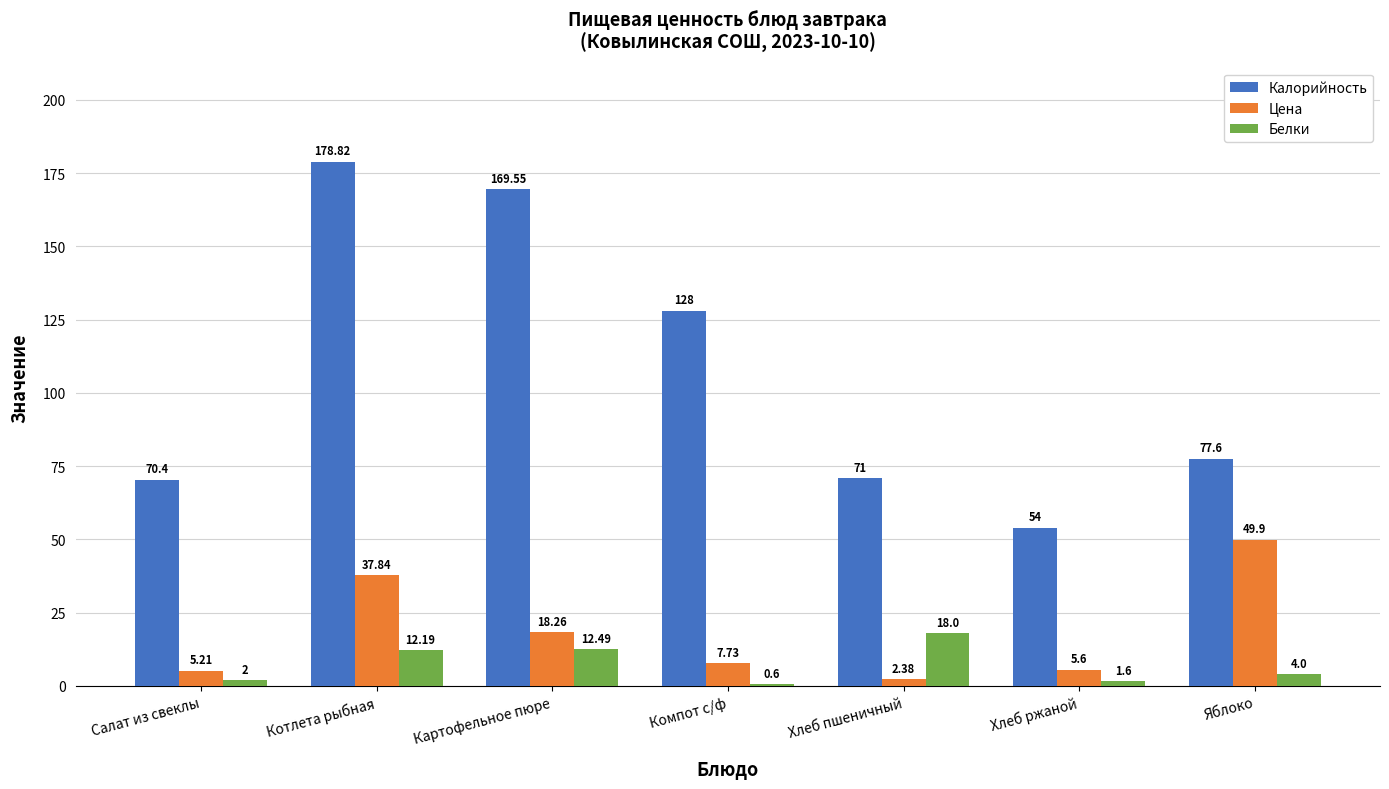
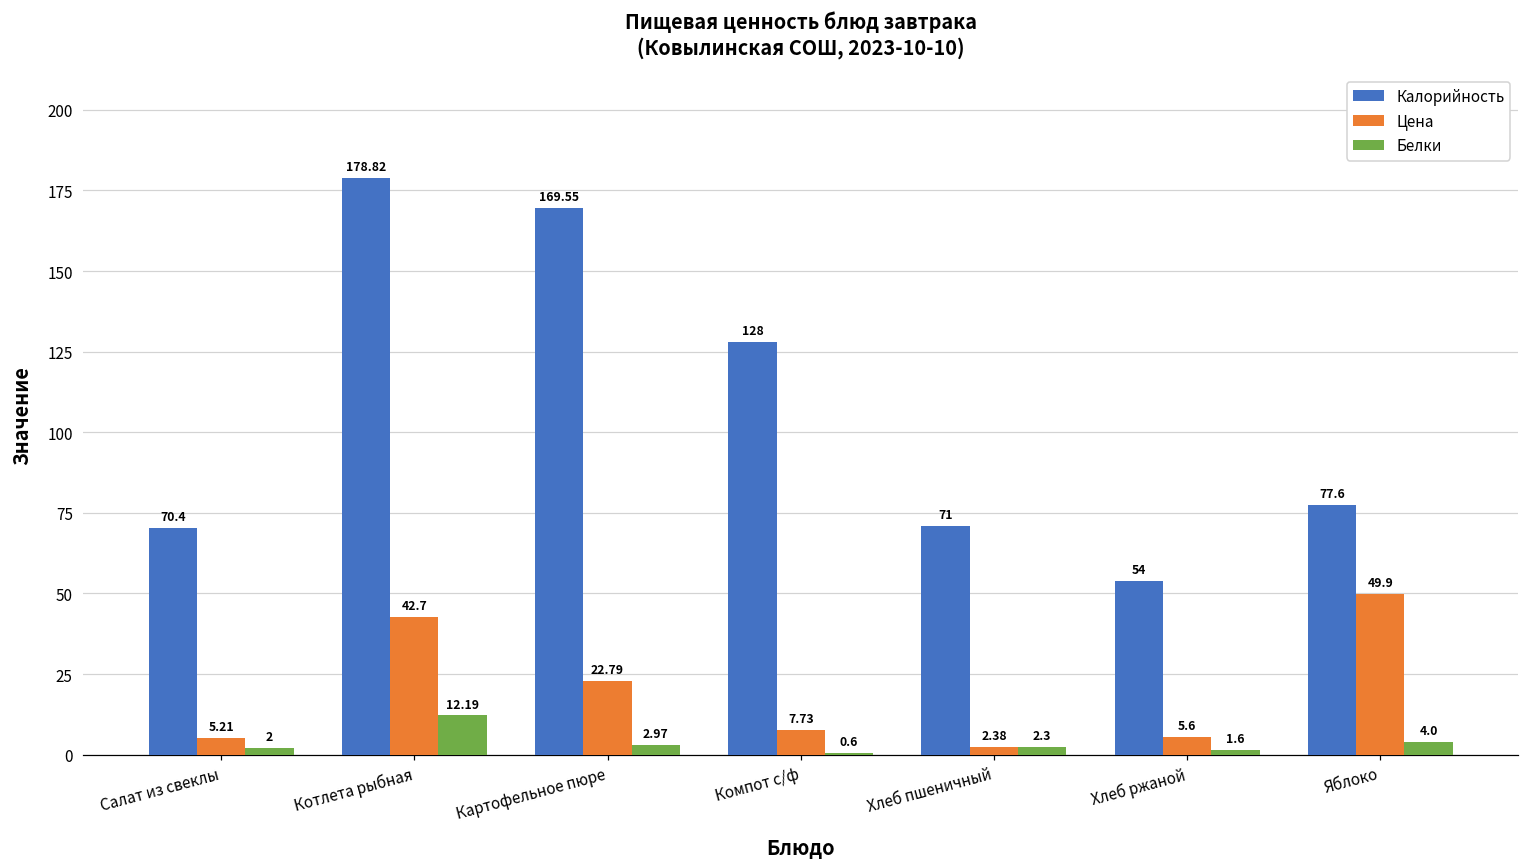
Цена, Котлета рыбная: 37.84 -> 42.7
Цена, Картофельное пюре: 18.26 -> 22.79
Белки, Картофельное пюре: 12.49 -> 2.97
Белки, Хлеб пшеничный: 18.0 -> 2.3
